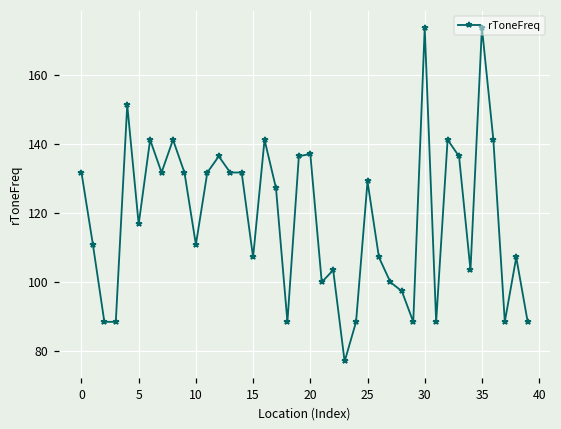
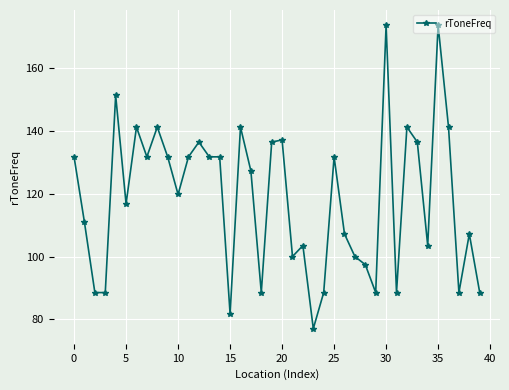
10: 111 -> 120
15: 107 -> 82
25: 129 -> 132
